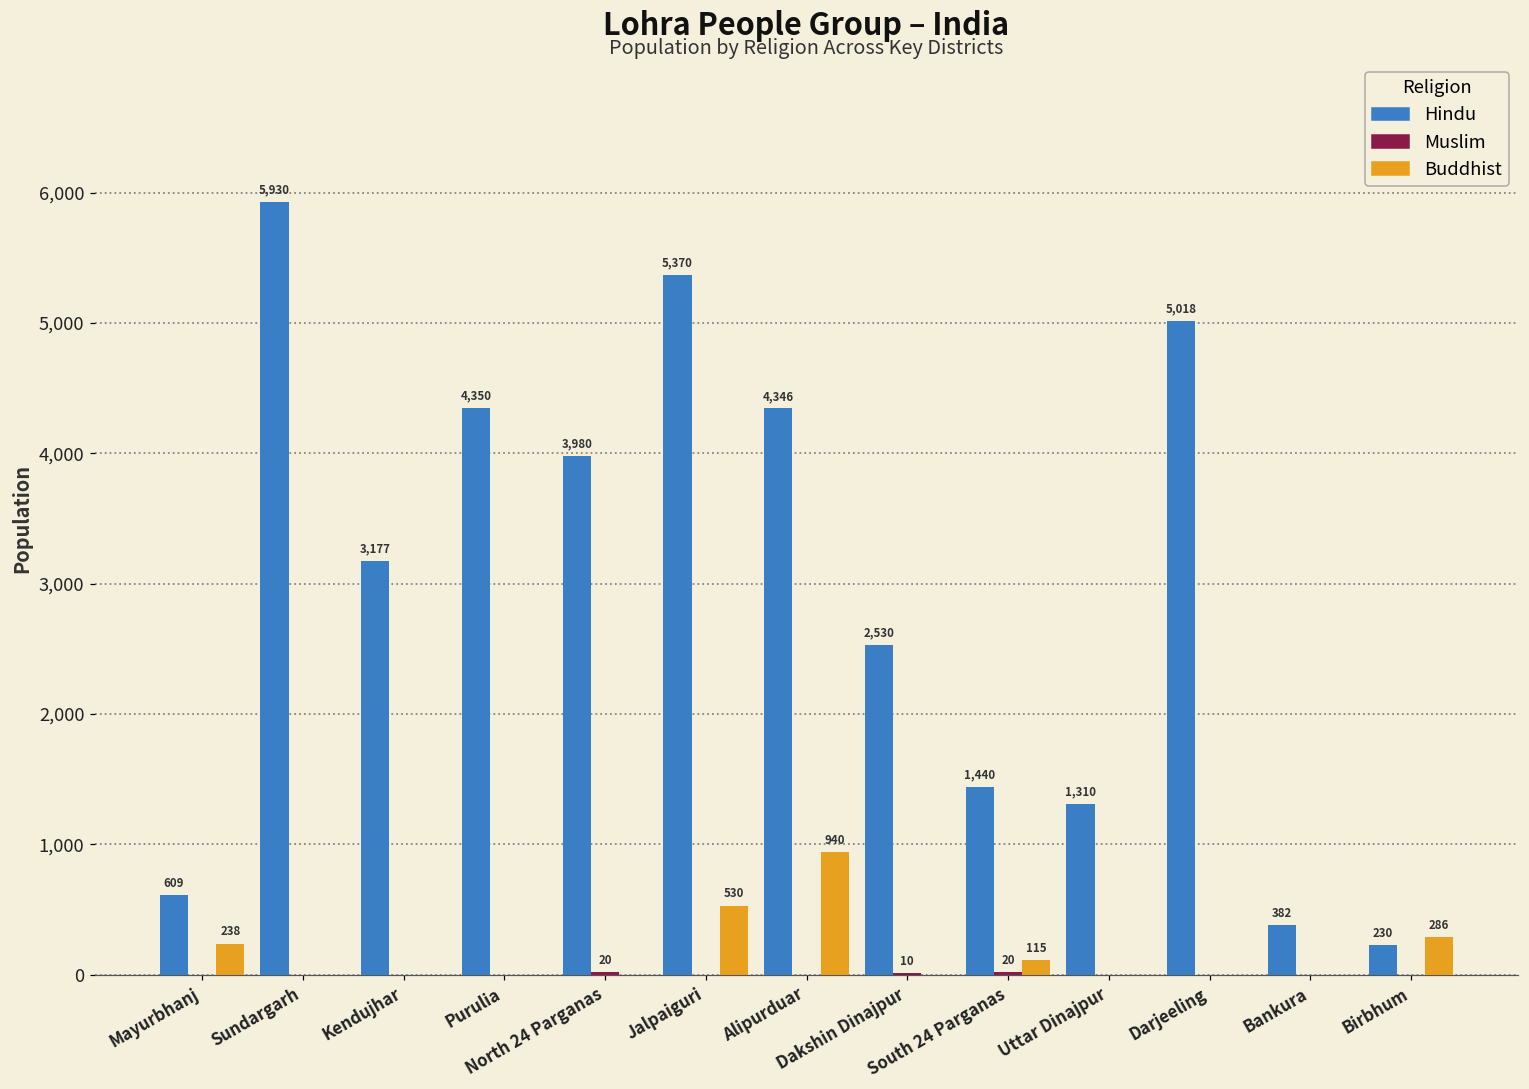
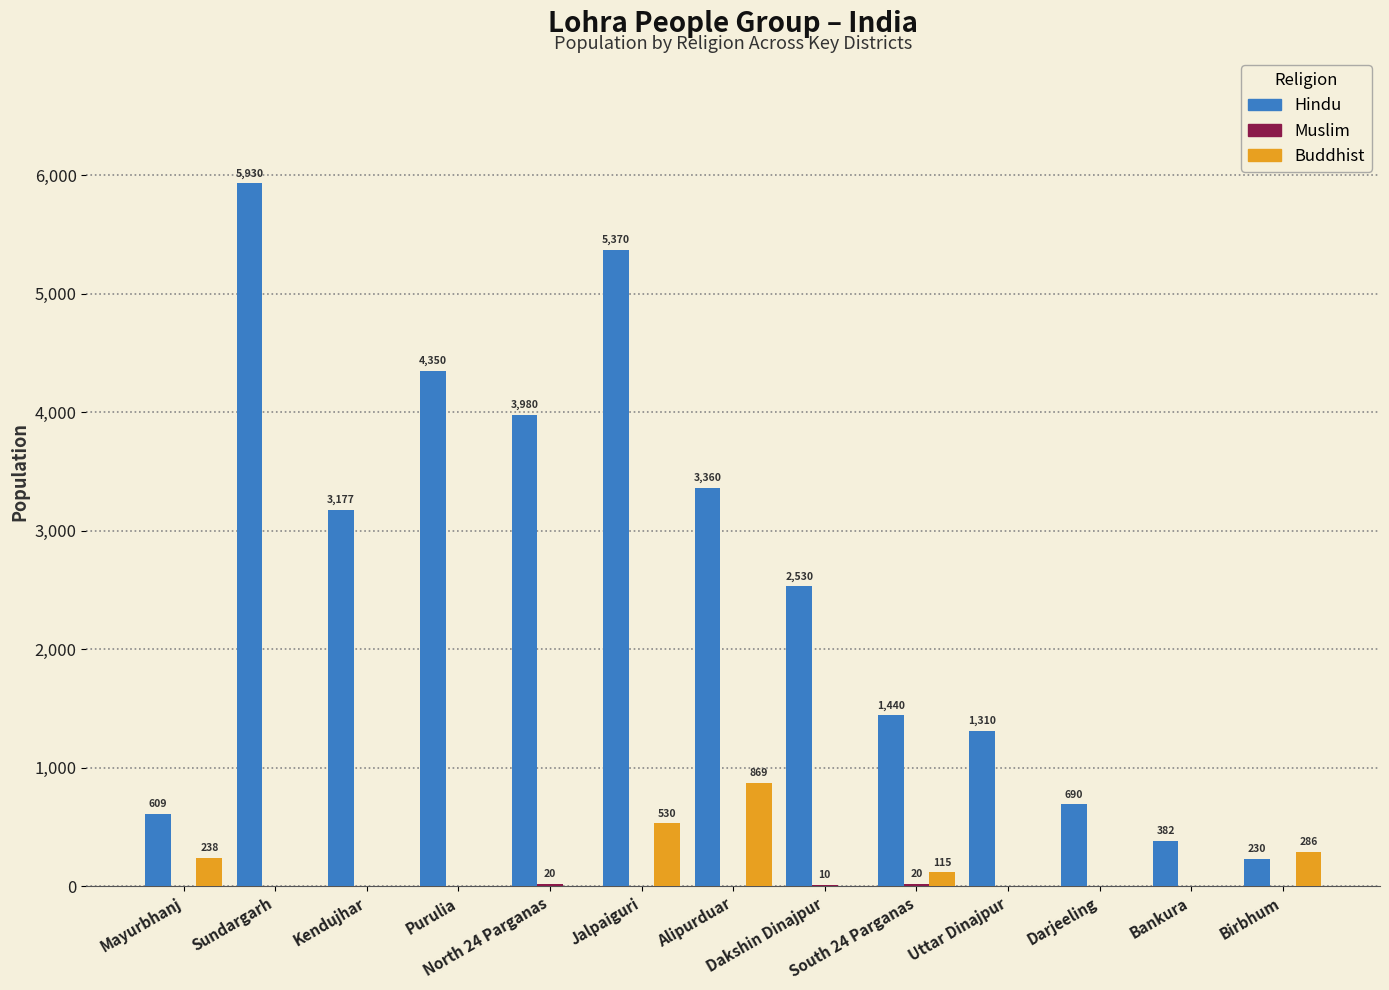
Hindu, Alipurduar: 4,346 -> 3,360
Buddhist, Alipurduar: 940 -> 869
Hindu, Darjeeling: 5,018 -> 690
